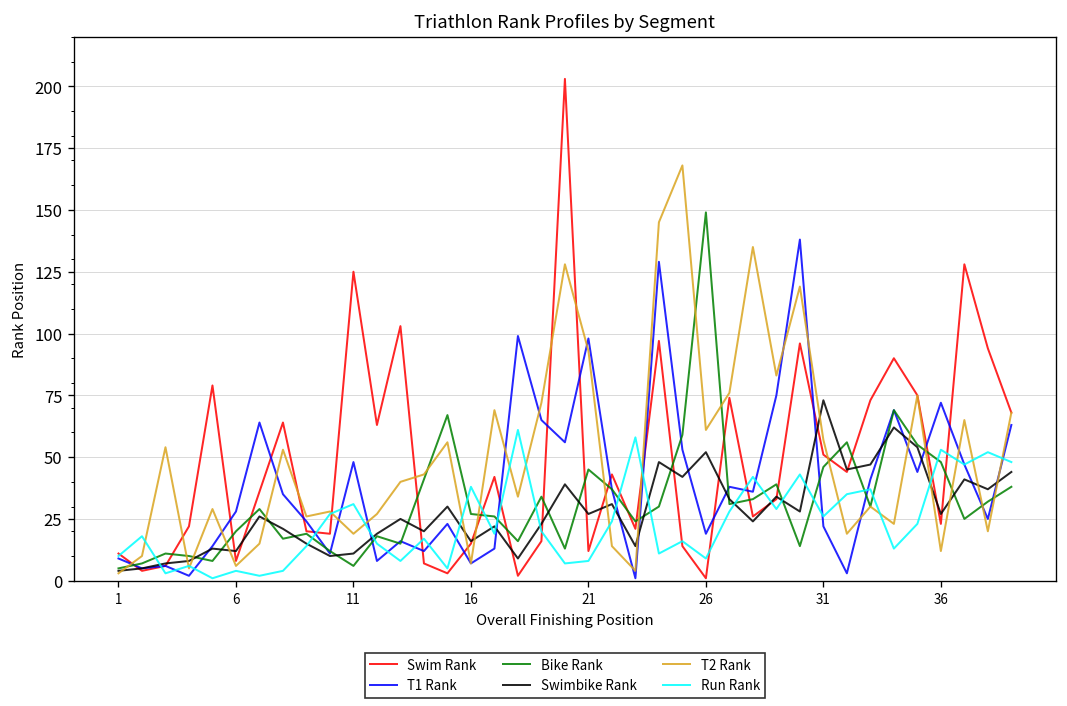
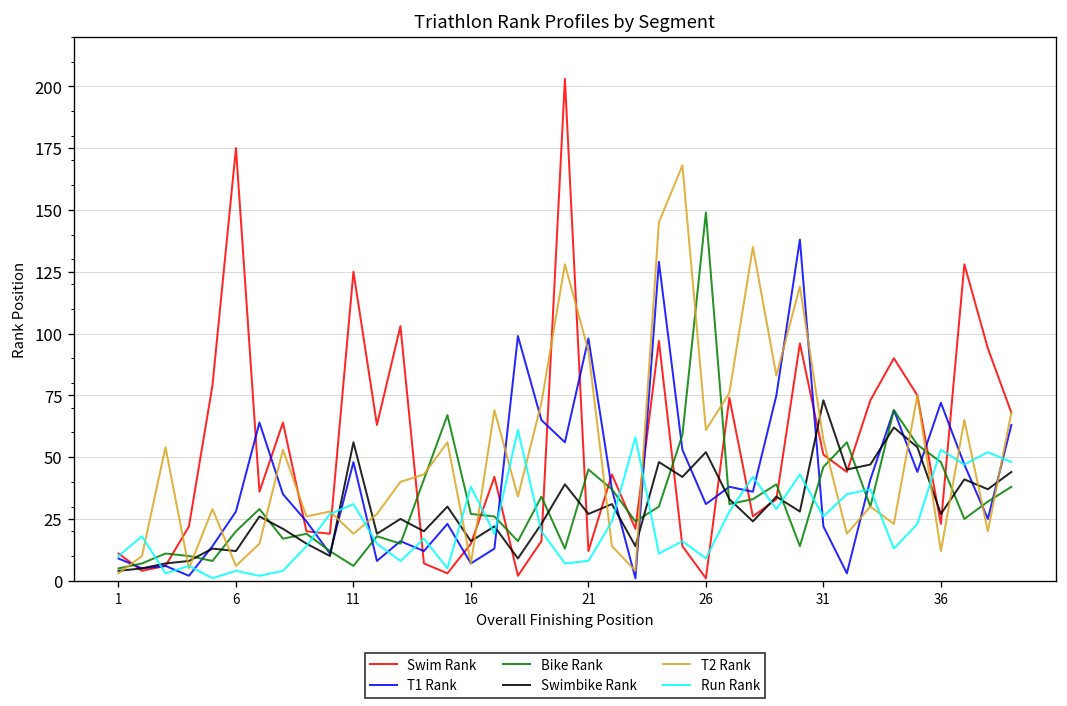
Swim Rank, 6: 8 -> 175
Swimbike Rank, 11: 11 -> 56
T1 Rank, 26: 19 -> 31
